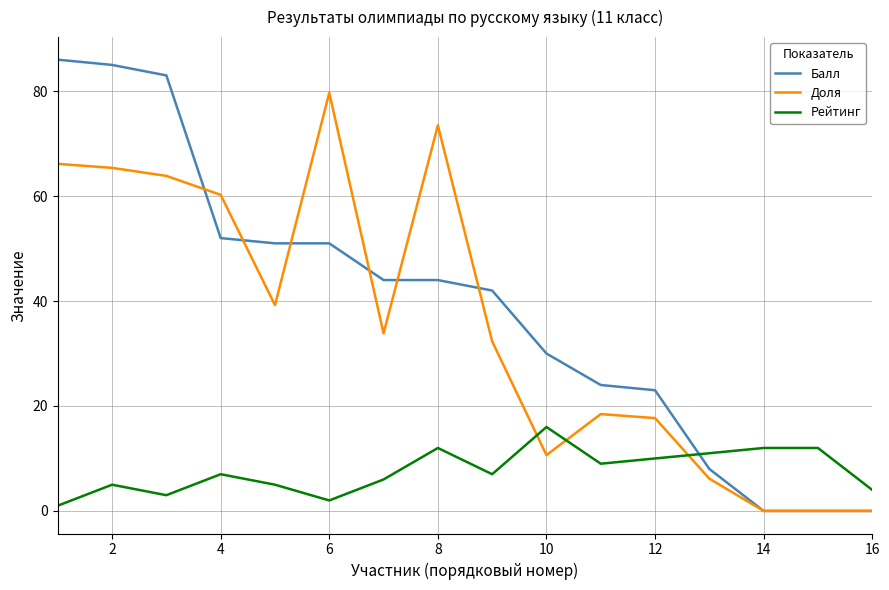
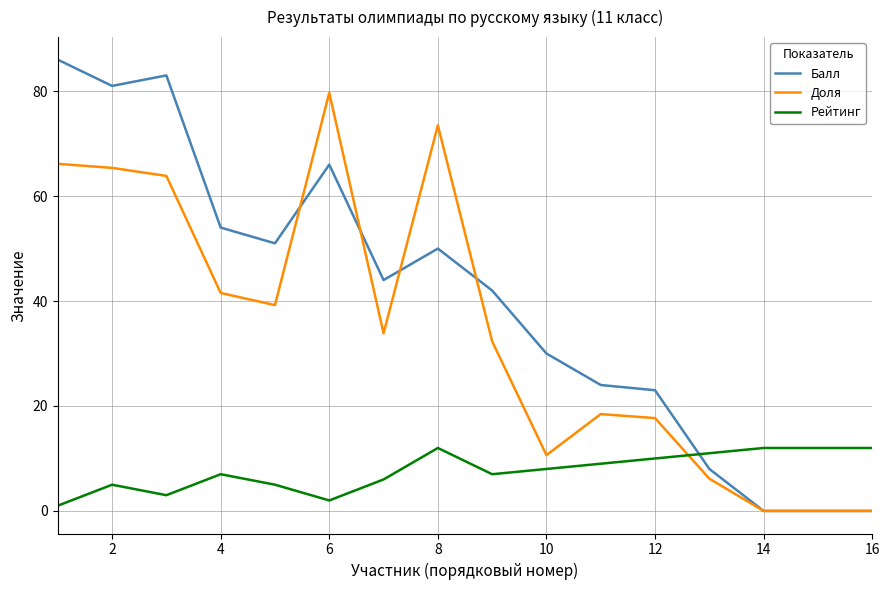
Балл, 2: 85 -> 81
Балл, 4: 52 -> 54
Доля, 4: 60 -> 42
Балл, 6: 51 -> 66
Балл, 8: 44 -> 50
Рейтинг, 10: 16 -> 8
Рейтинг, 16: 4 -> 12
